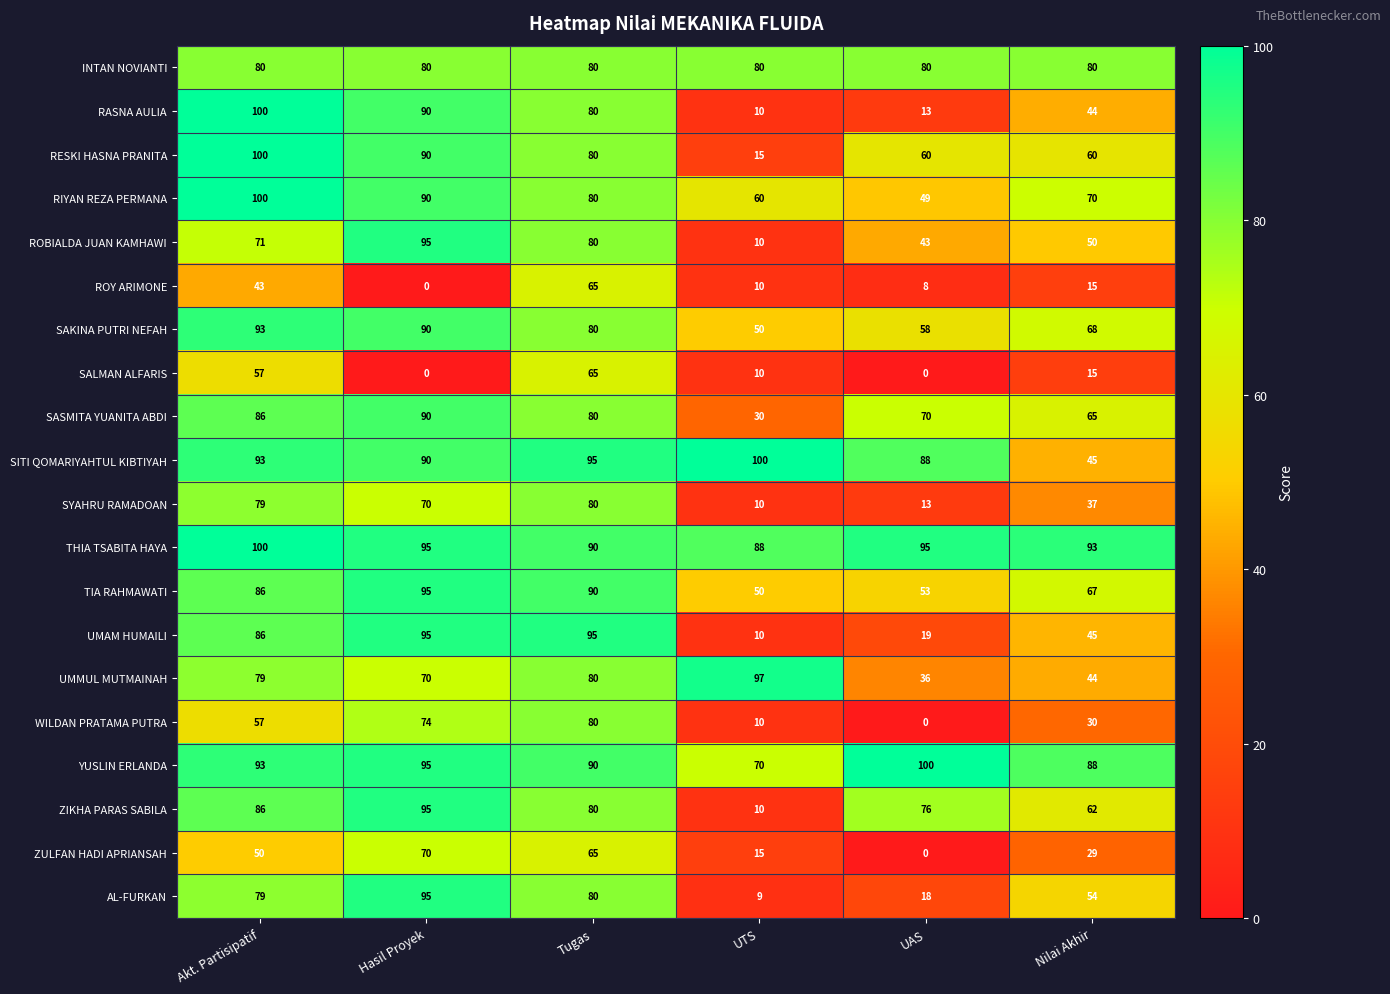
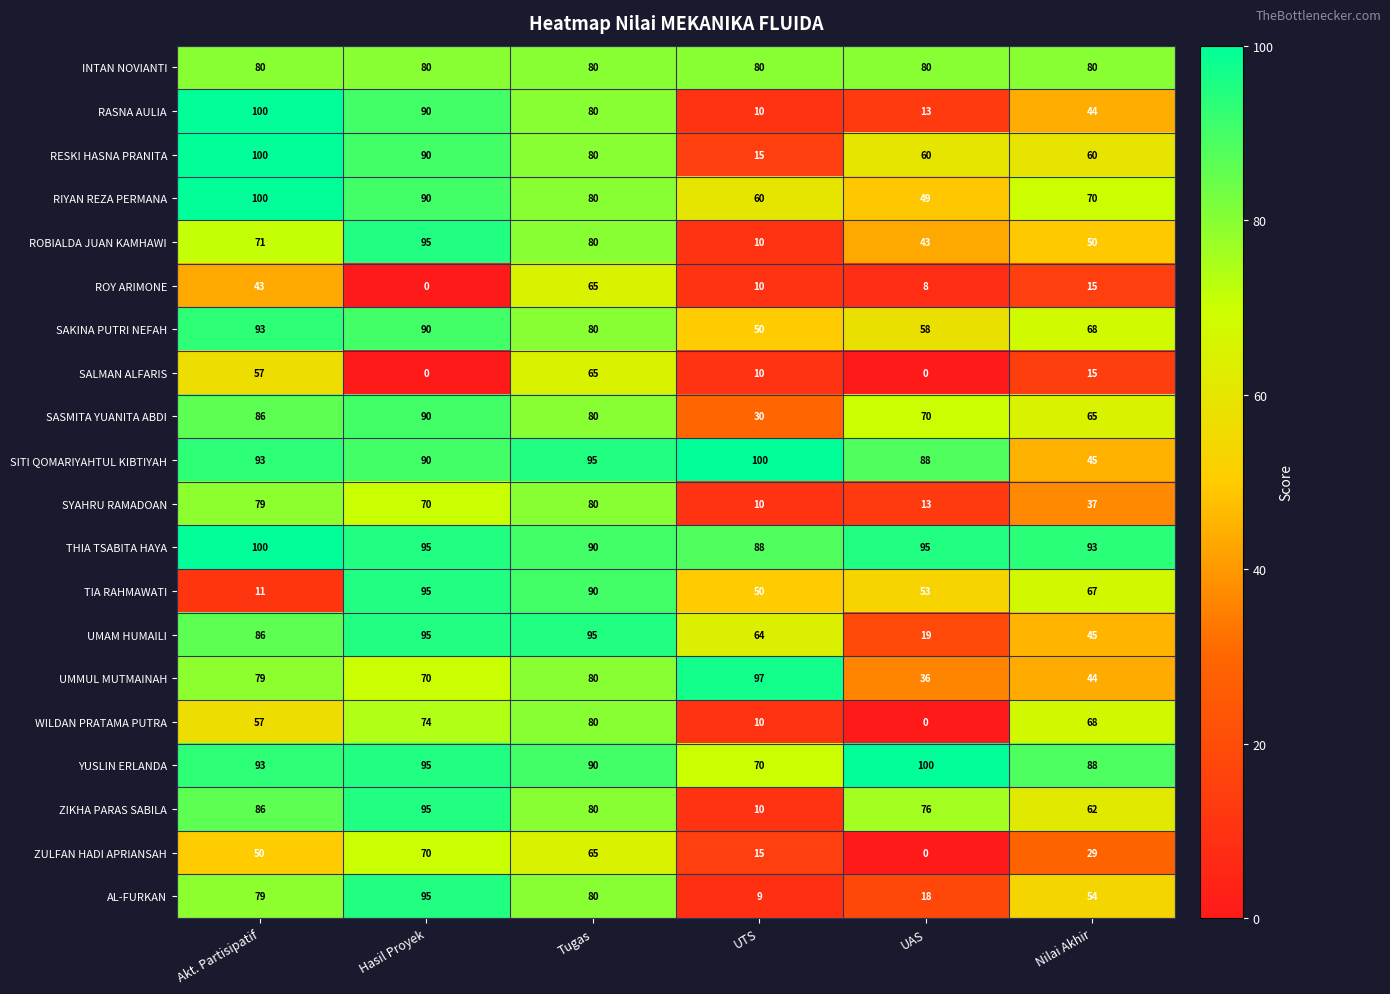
TIA RAHMAWATI, Akt. Partisipatif: 86 -> 11
UMAM HUMAILI, UTS: 10 -> 64
WILDAN PRATAMA PUTRA, Nilai Akhir: 30 -> 68
